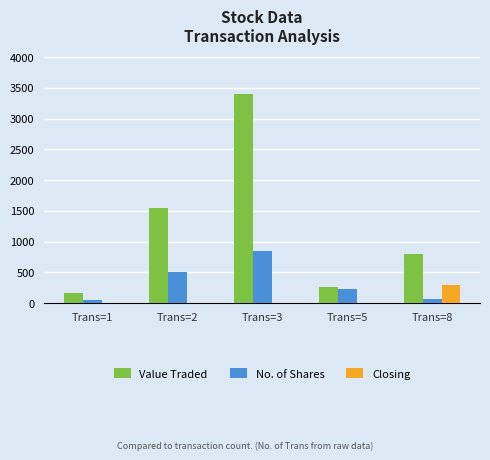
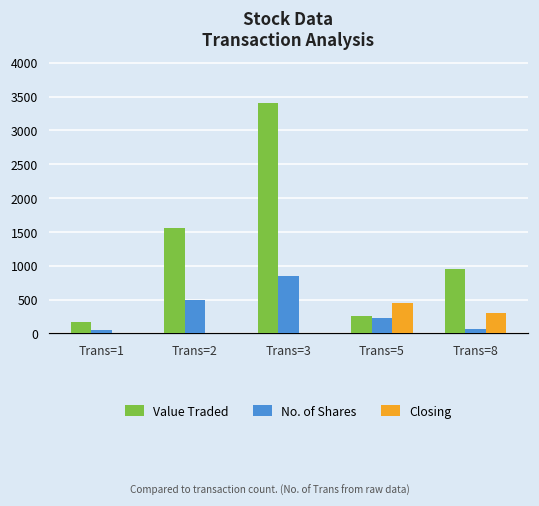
Closing, Trans=5: 0 -> 400
Value Traded, Trans=8: 800 -> 1000
